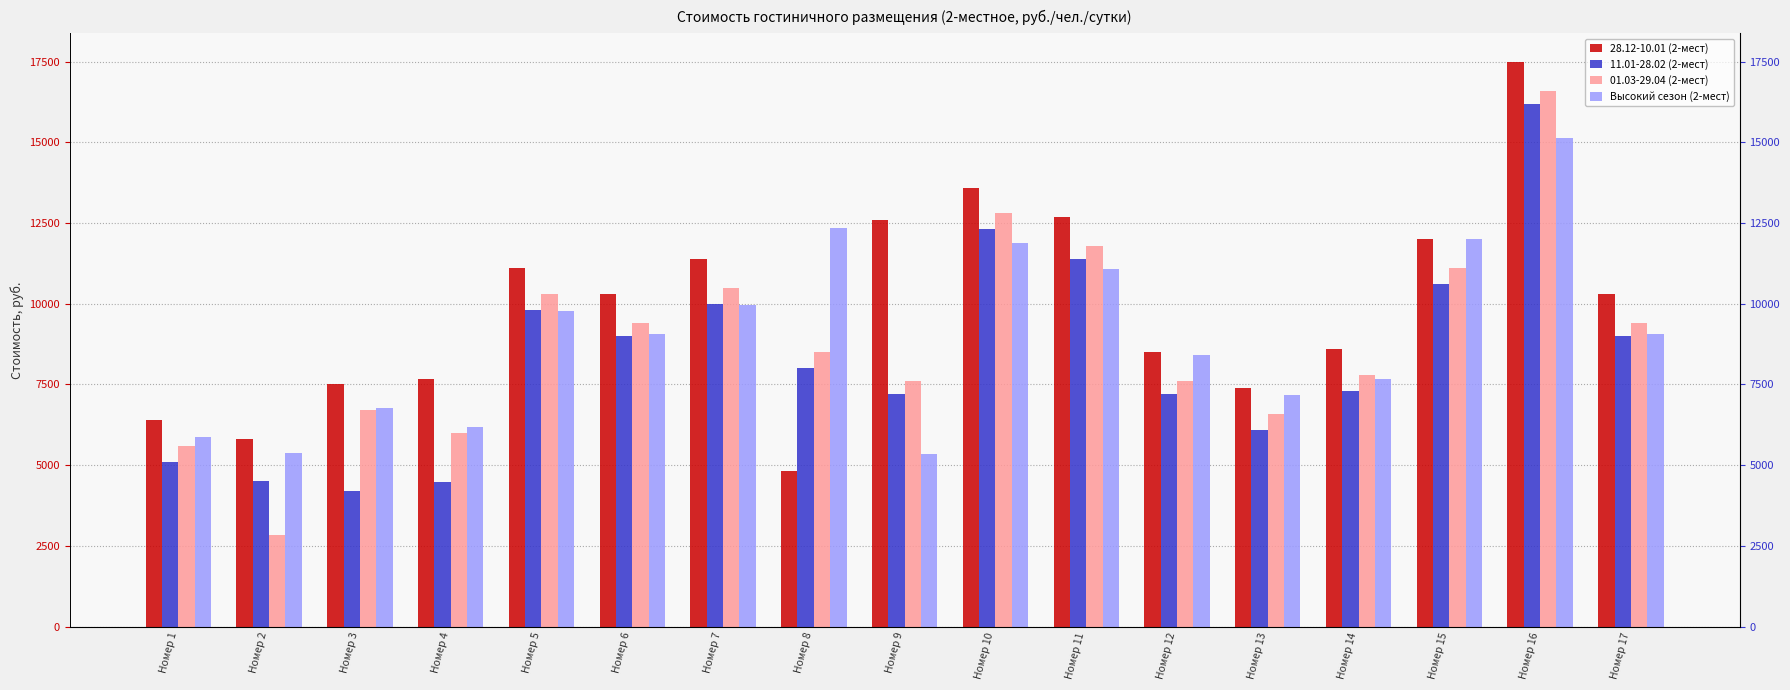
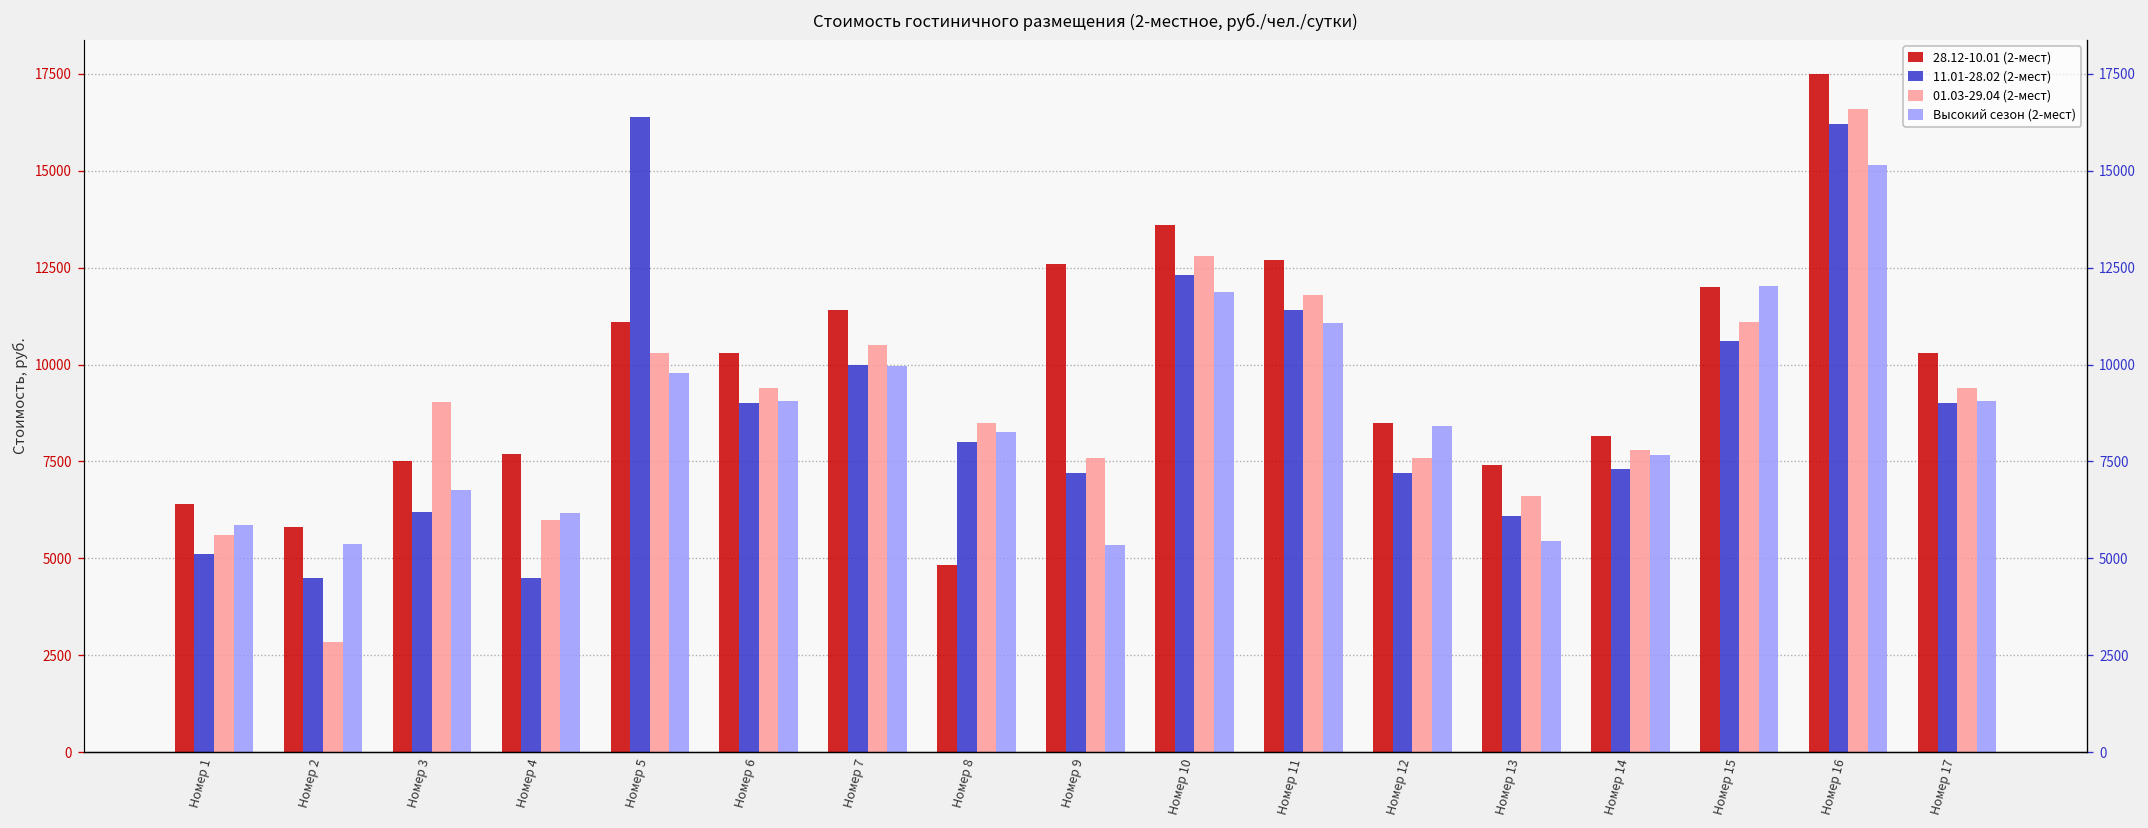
11.01-28.02 (2-мест), Номер 3: 4200 -> 6200
01.03-29.04 (2-мест), Номер 3: 6700 -> 9000
11.01-28.02 (2-мест), Номер 5: 9800 -> 16400
Высокий сезон (2-мест), Номер 8: 12300 -> 8300
Высокий сезон (2-мест), Номер 13: 7200 -> 5400
28.12-10.01 (2-мест), Номер 14: 8600 -> 8200
